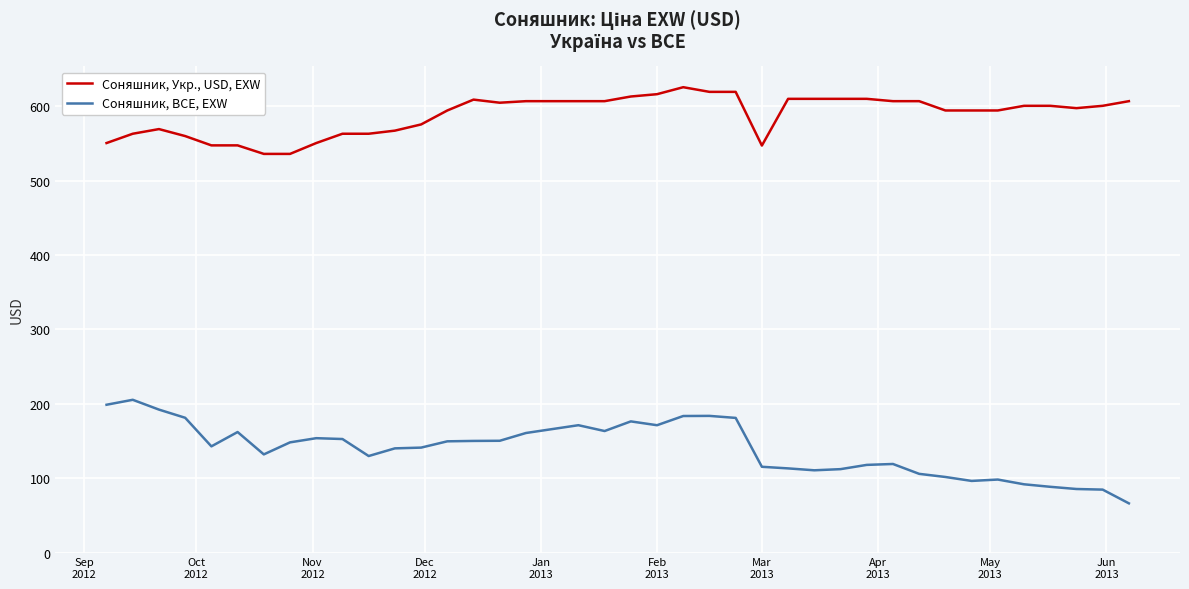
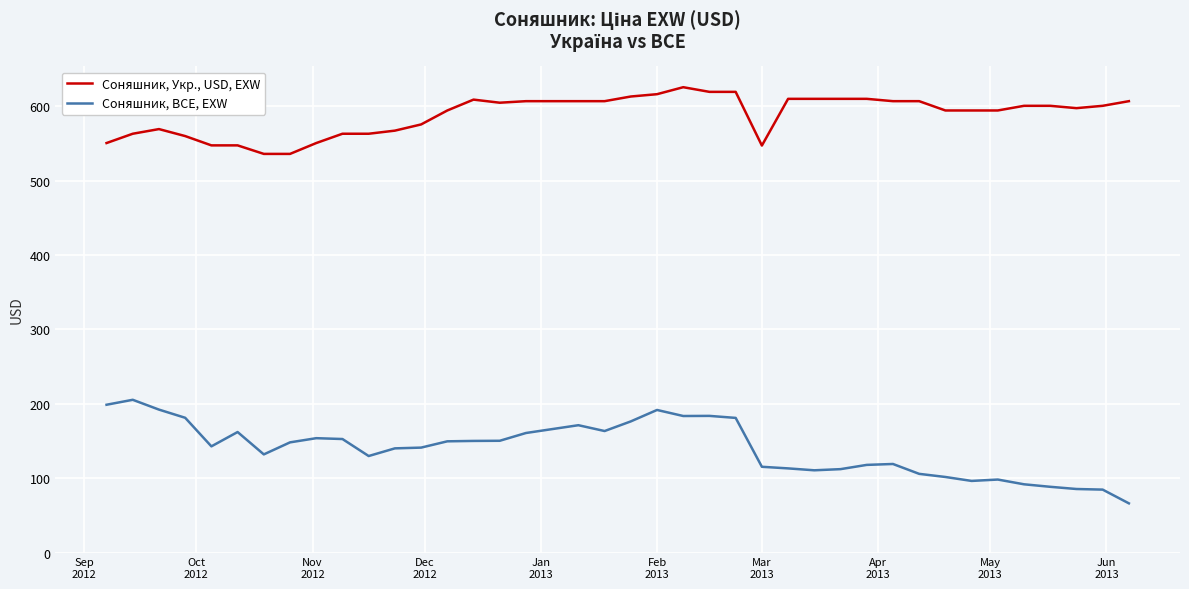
Соняшник, BCE, EXW, Feb 2013: 170 -> 190
